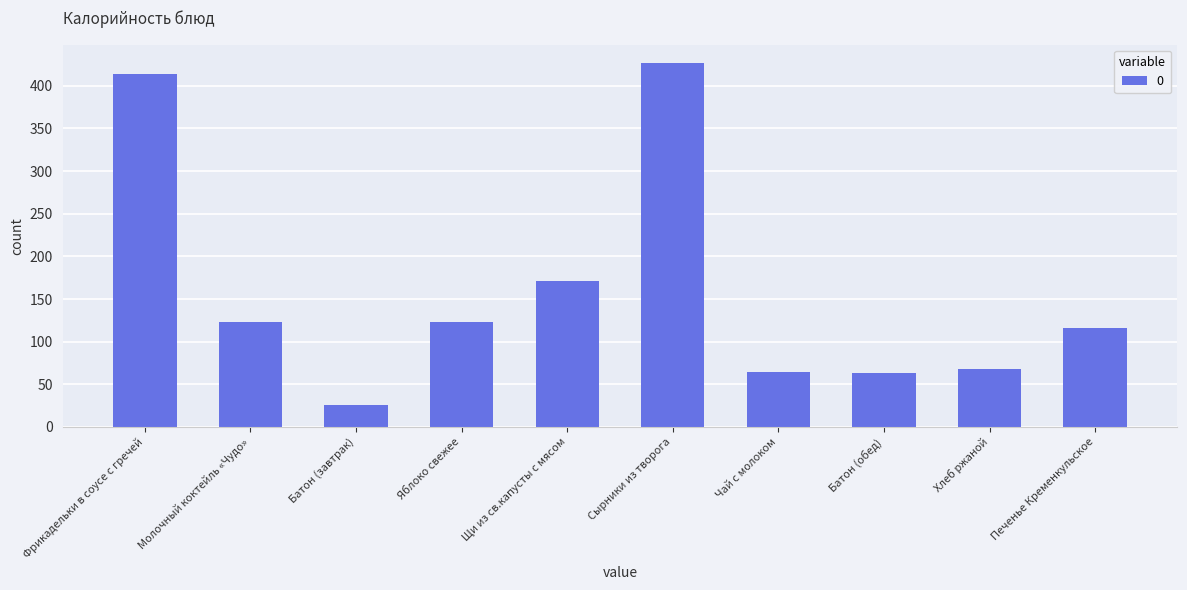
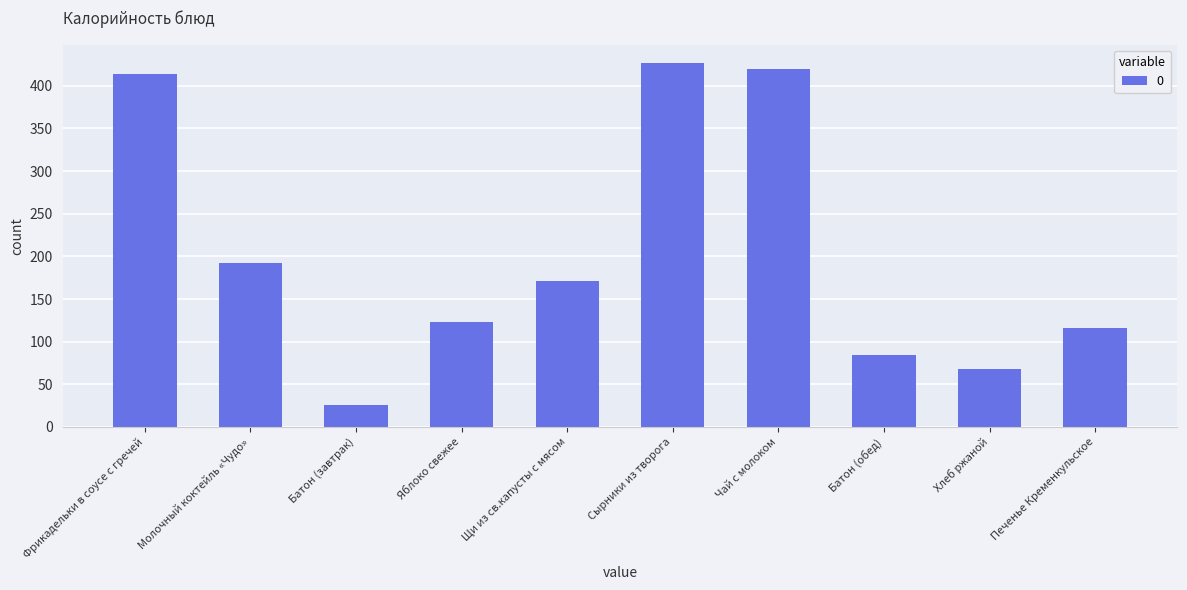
Молочный коктейль «Чудо»: 120 -> 190
Чай с молоком: 60 -> 420
Батон (обед): 60 -> 80
